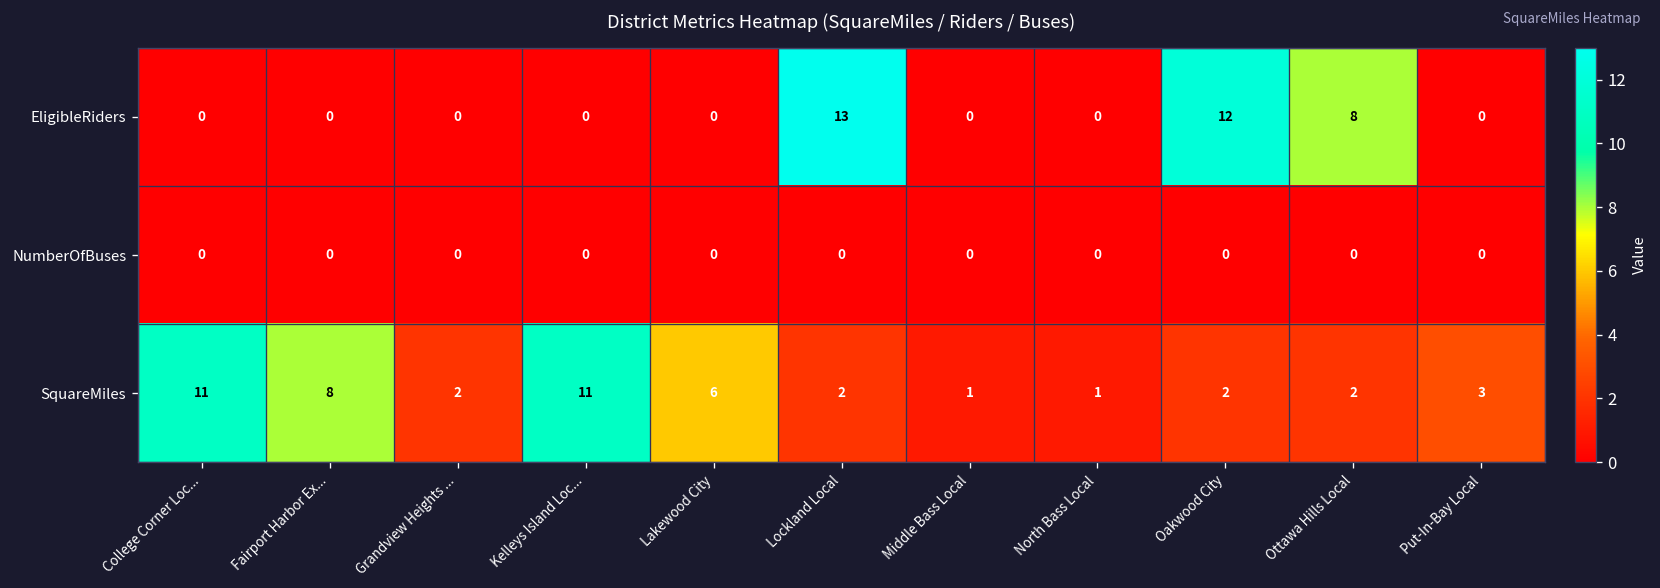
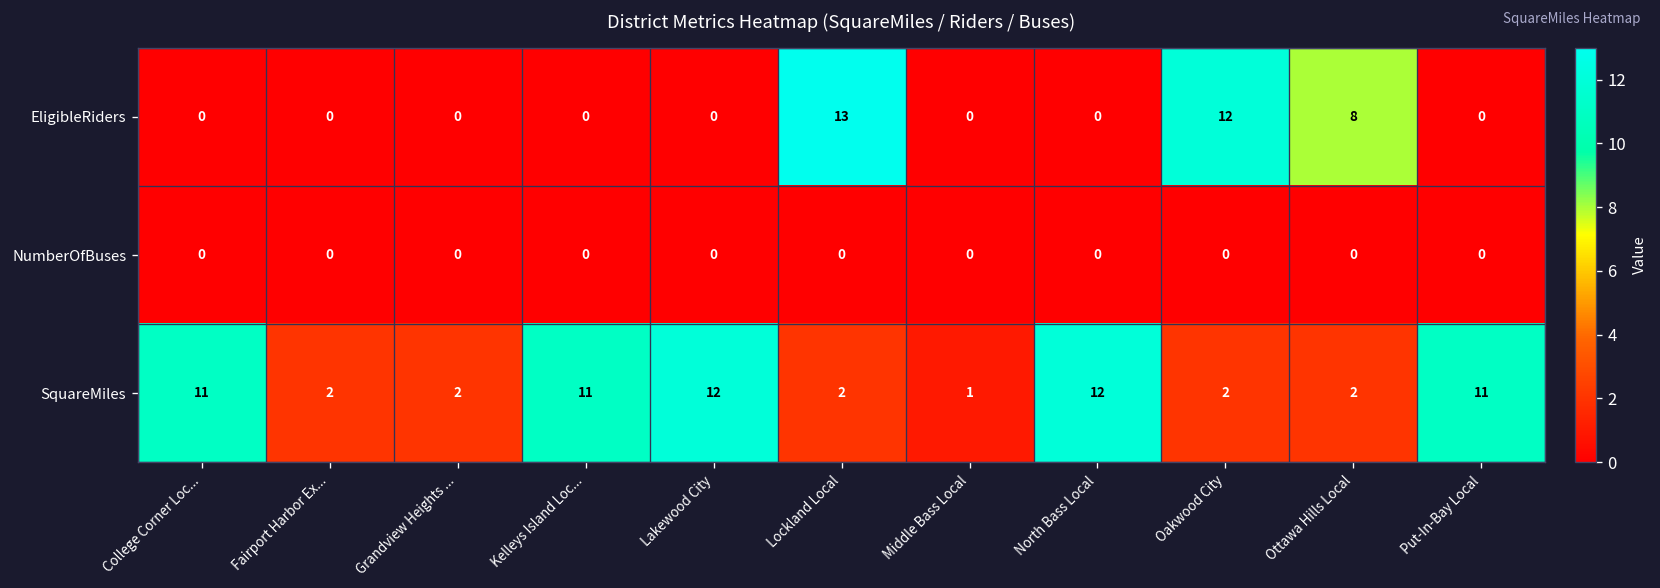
SquareMiles, Fairport Harbor Ex...: 8 -> 2
SquareMiles, Lakewood City: 6 -> 12
SquareMiles, North Bass Local: 1 -> 12
SquareMiles, Put-In-Bay Local: 3 -> 11
